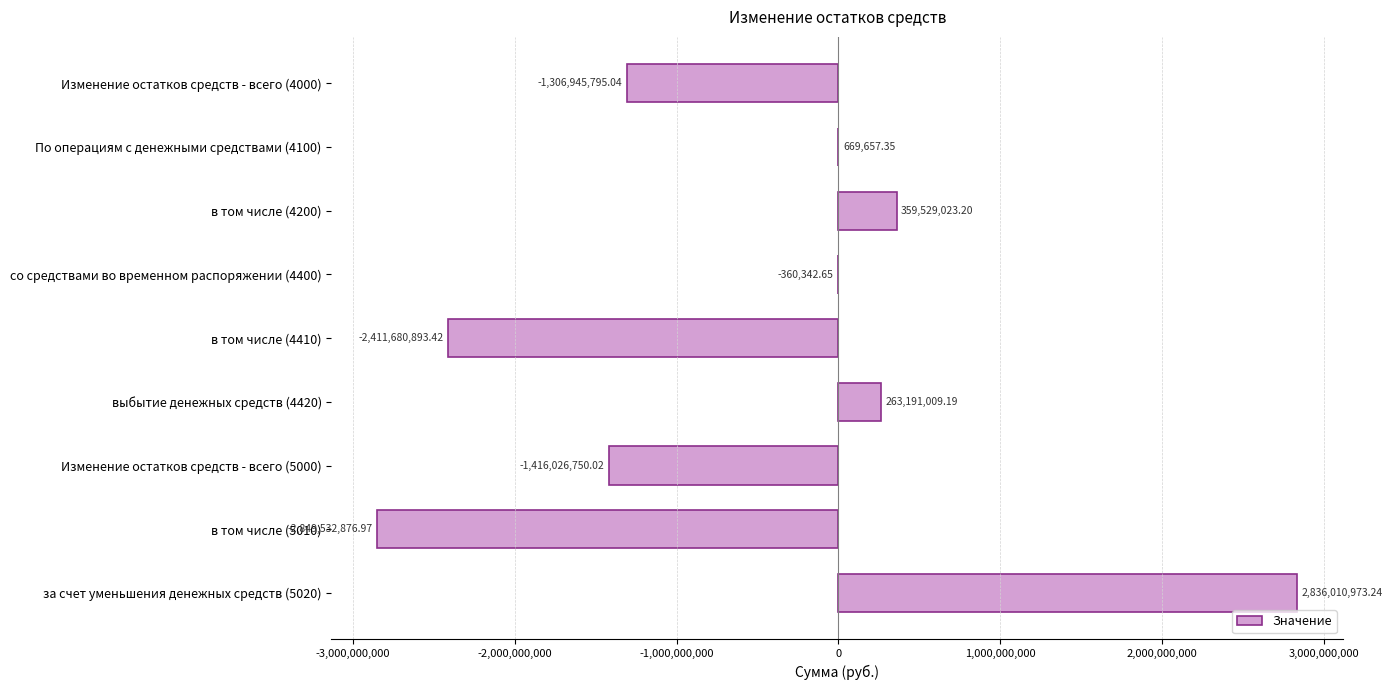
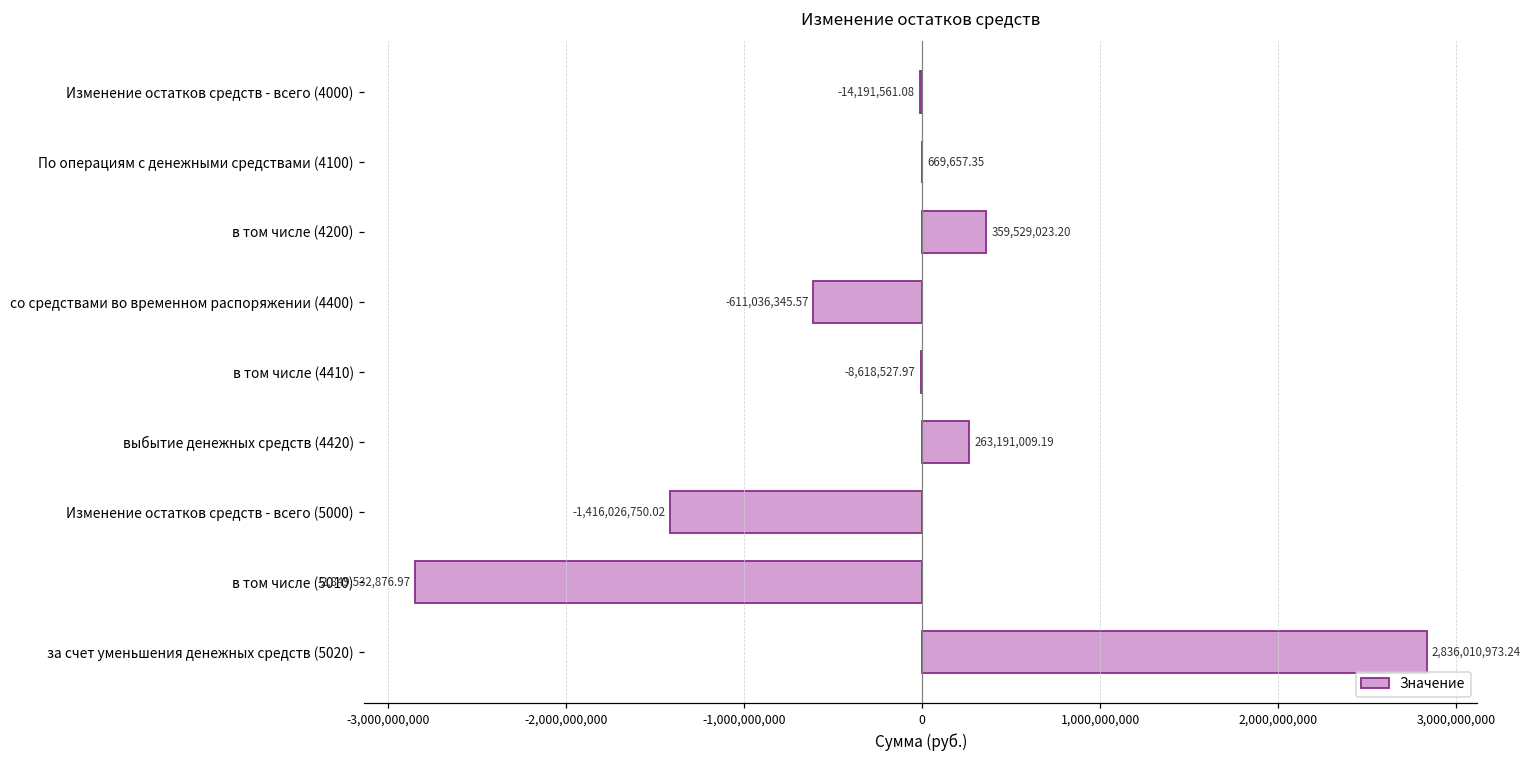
Изменение остатков средств - всего (4000): -1,306,945,795.04 -> -14,191,561.08
со средствами во временном распоряжении (4400): -360,342.65 -> -611,036,345.57
в том числе (4410): -2,411,680,893.42 -> -8,618,527.97
